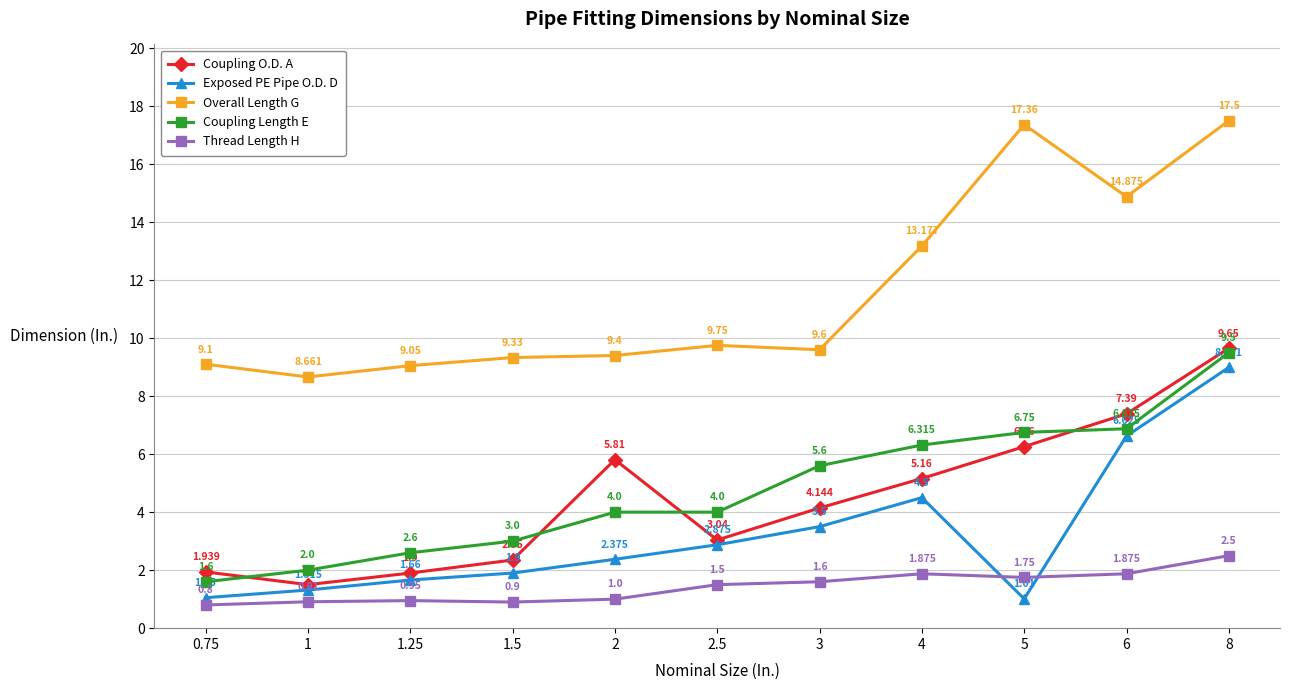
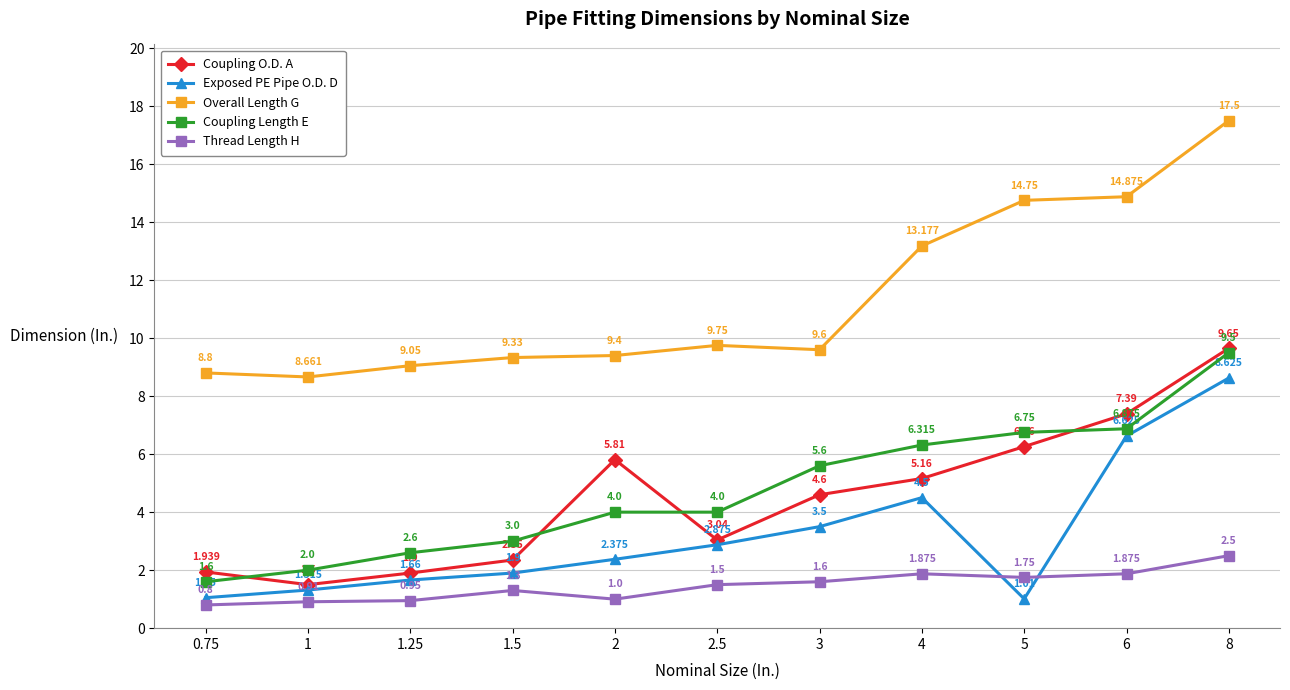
Overall Length G, 0.75: 9.1 -> 8.8
Thread Length H, 1.5: 0.9 -> 1.3
Coupling O.D. A, 3: 4.144 -> 4.6
Overall Length G, 5: 17.36 -> 14.75
Exposed PE Pipe O.D. D, 8: 8.991 -> 8.625
